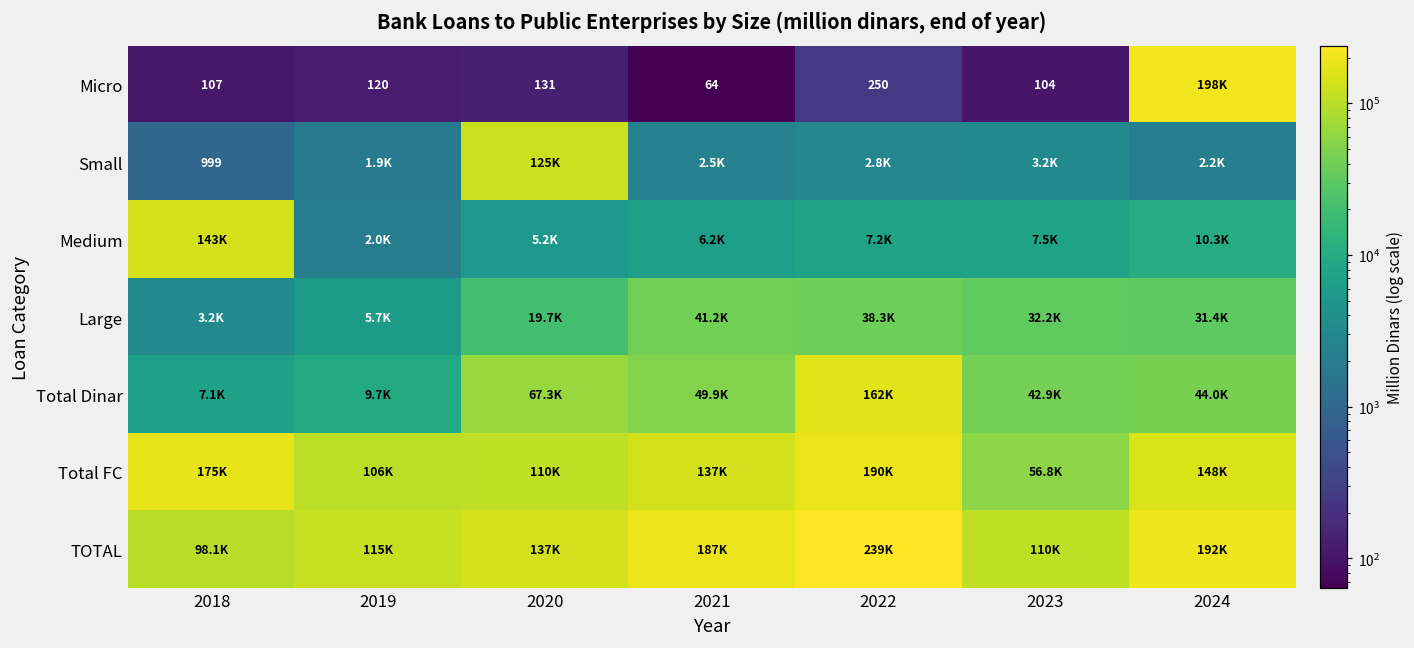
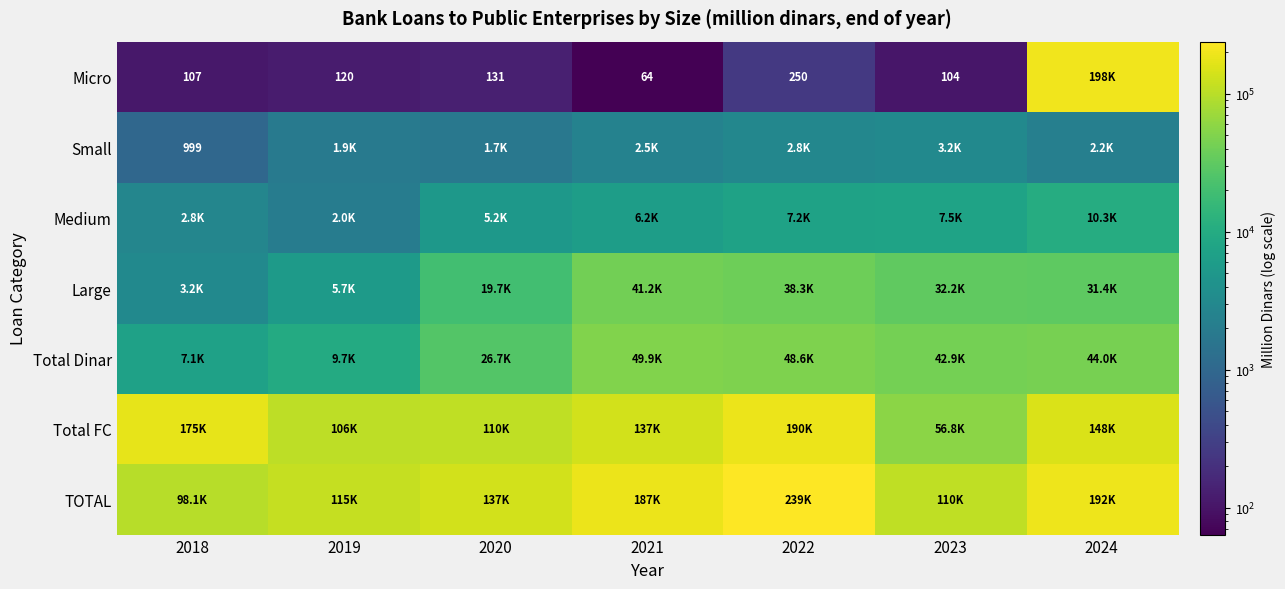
Small, 2020: 125K -> 1.7K
Medium, 2018: 143K -> 2.8K
Total Dinar, 2020: 67.3K -> 26.7K
Total Dinar, 2022: 162K -> 48.6K
